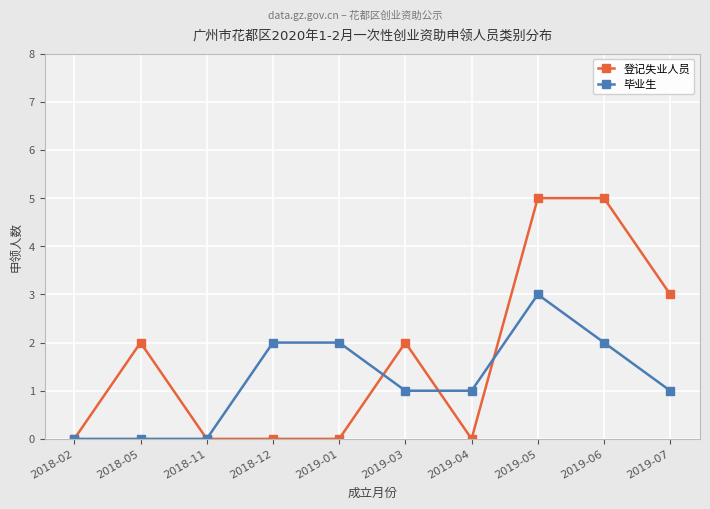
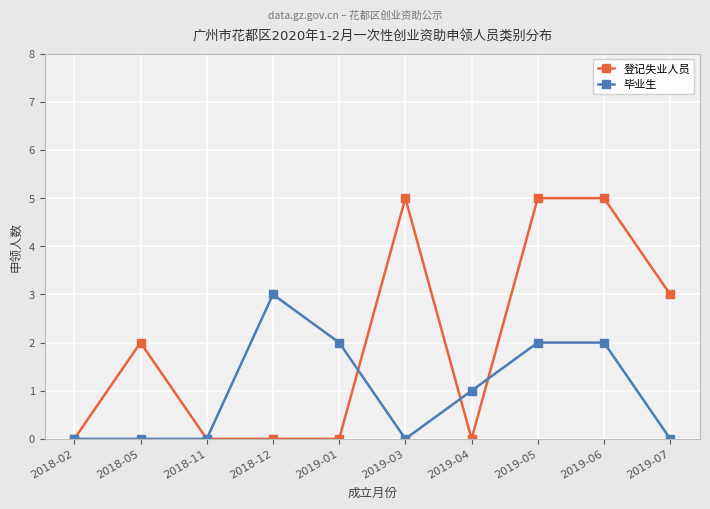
毕业生, 2018-12: 2 -> 3
登记失业人员, 2019-03: 2 -> 5
毕业生, 2019-03: 1 -> 0
毕业生, 2019-05: 3 -> 2
毕业生, 2019-07: 1 -> 0
